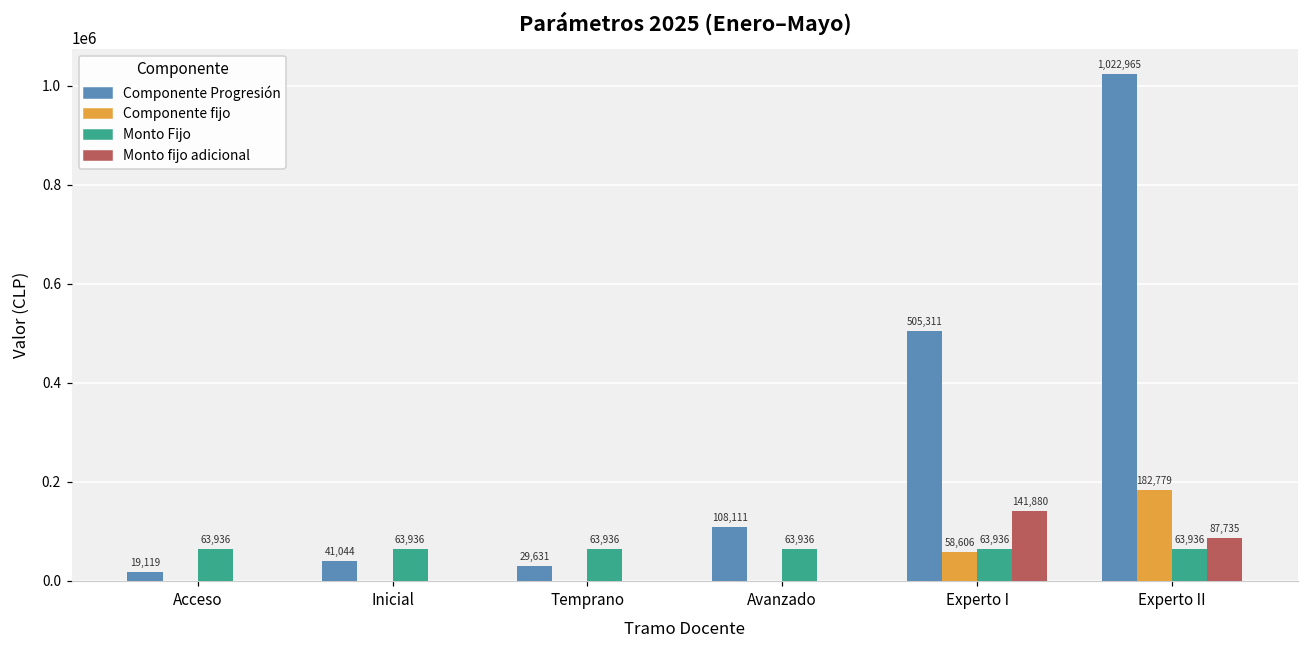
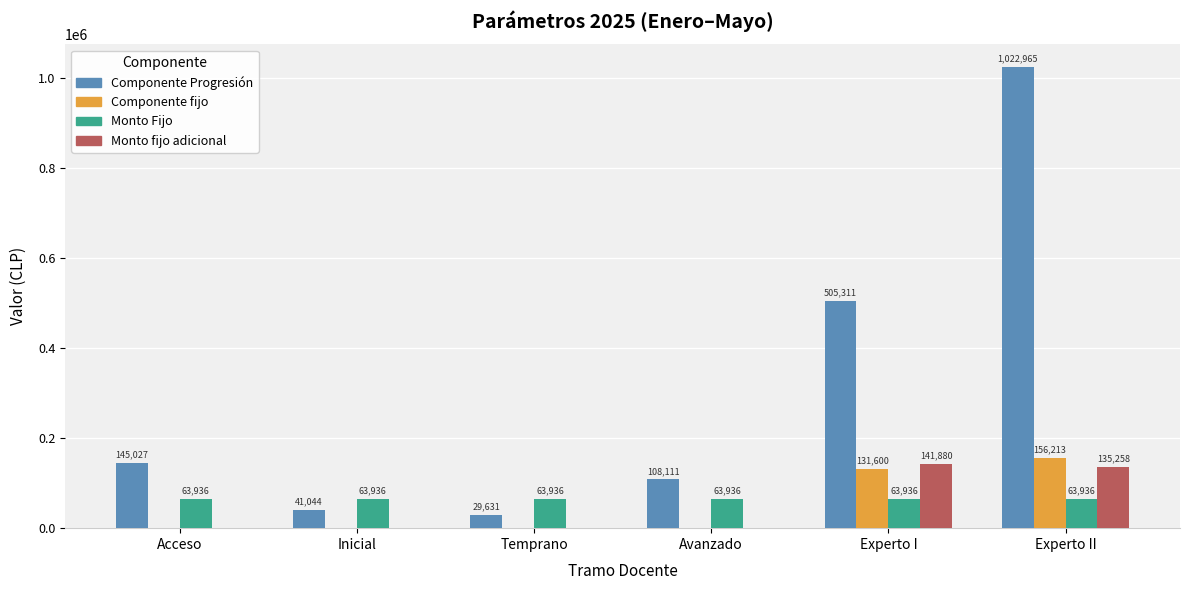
Componente Progresión, Acceso: 19,119 -> 145,027
Componente fijo, Experto I: 58,606 -> 131,600
Componente fijo, Experto II: 182,779 -> 156,213
Monto fijo adicional, Experto II: 87,735 -> 135,258
